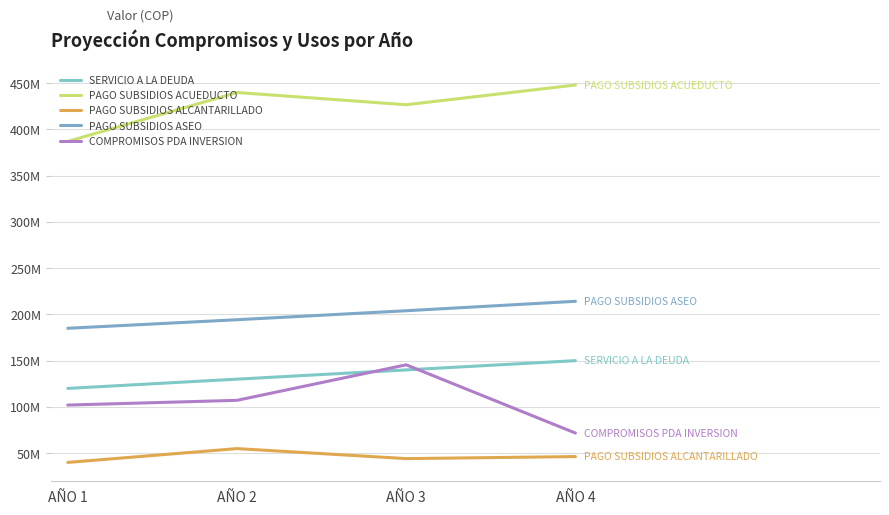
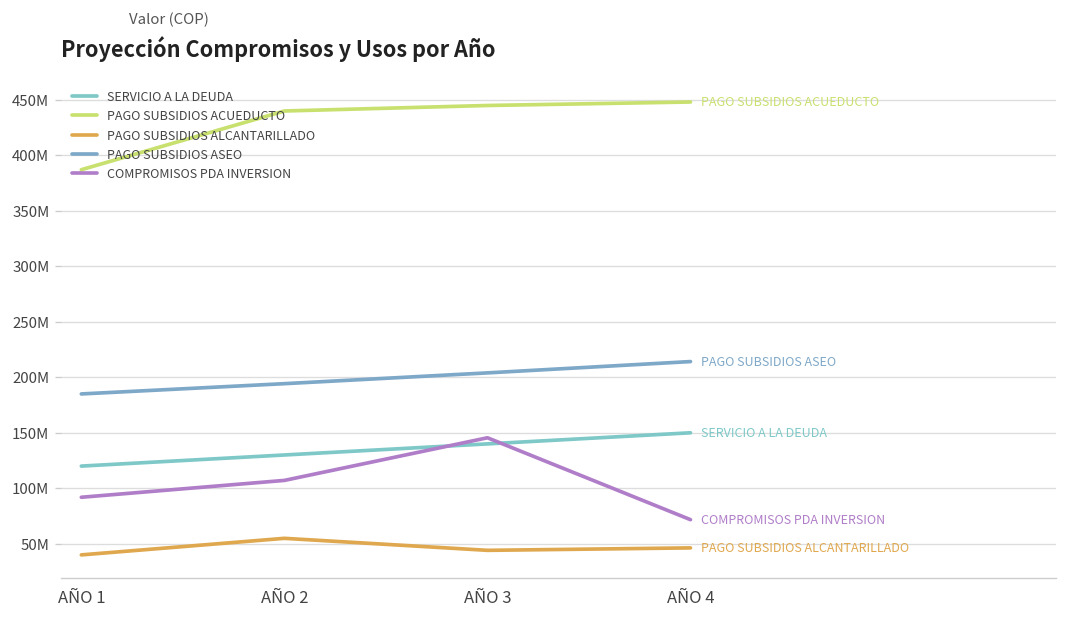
COMPROMISOS PDA INVERSION, AÑO 1: 100000000 -> 90000000
PAGO SUBSIDIOS ACUEDUCTO, AÑO 3: 430000000 -> 440000000
